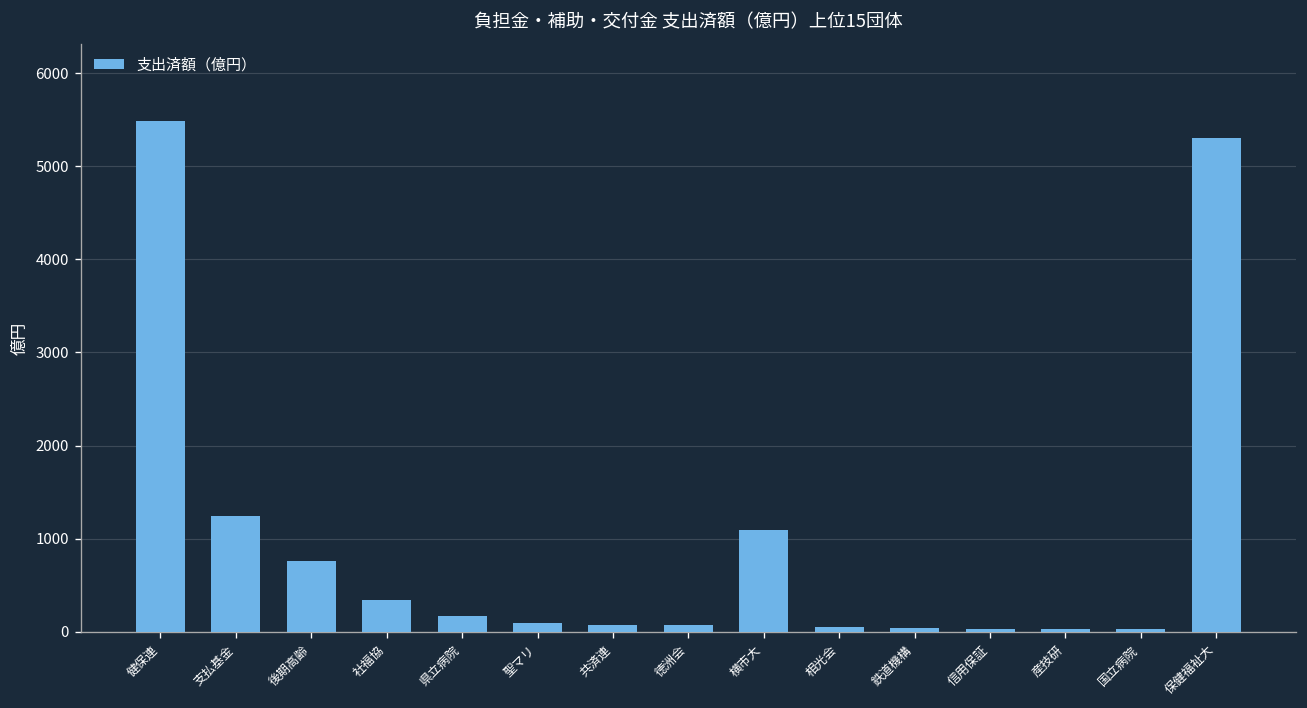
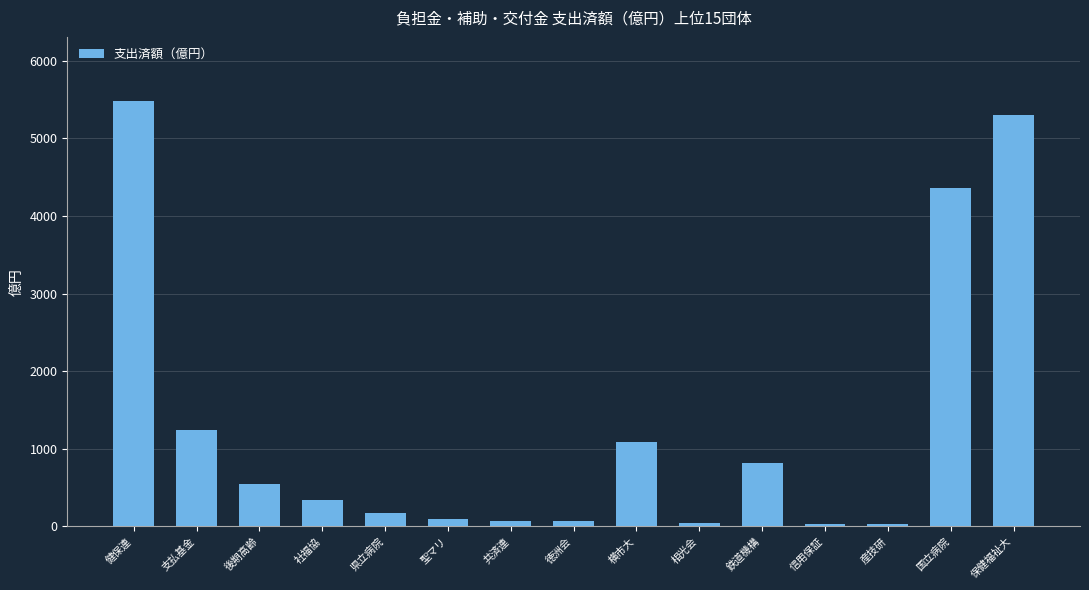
後期高齢: 800 -> 500
鉄道機構: 0 -> 800
国立病院: 0 -> 4400
